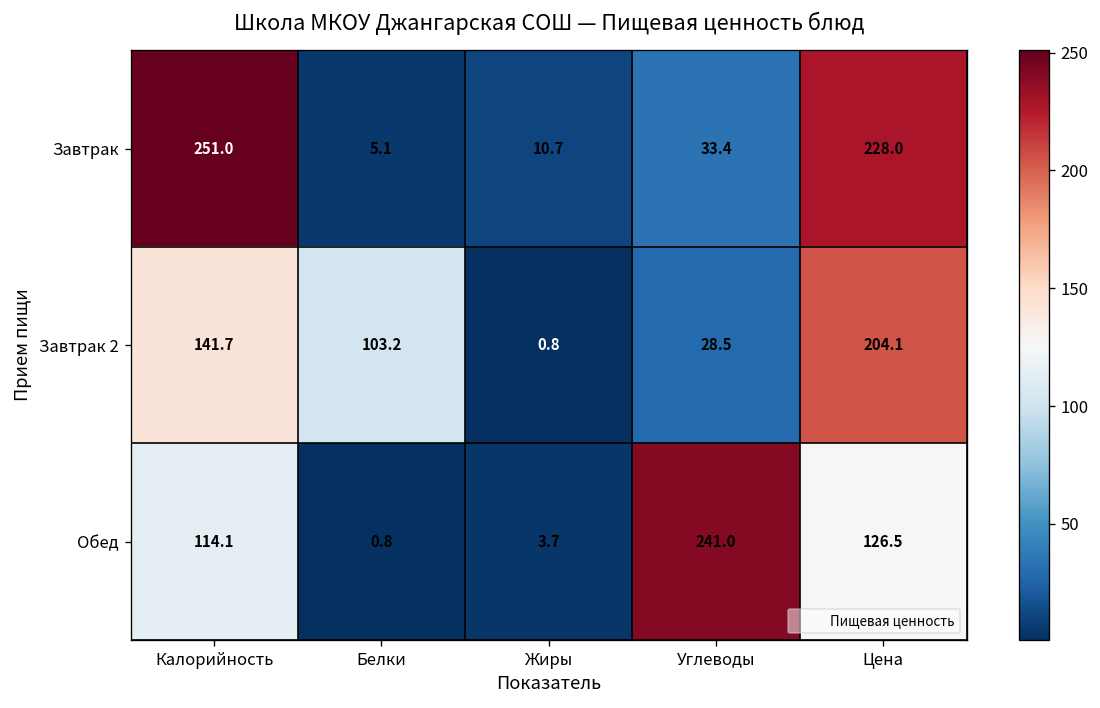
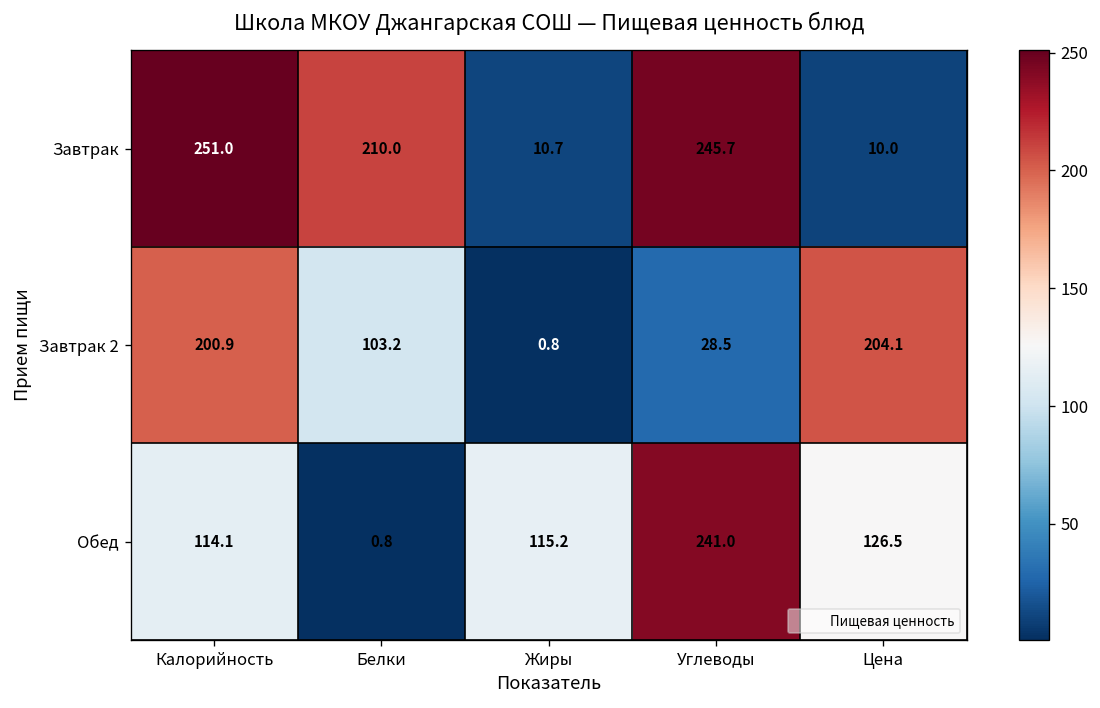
Завтрак, Белки: 5.1 -> 210.0
Завтрак, Углеводы: 33.4 -> 245.7
Завтрак, Цена: 228.0 -> 10.0
Завтрак 2, Калорийность: 141.7 -> 200.9
Обед, Жиры: 3.7 -> 115.2
